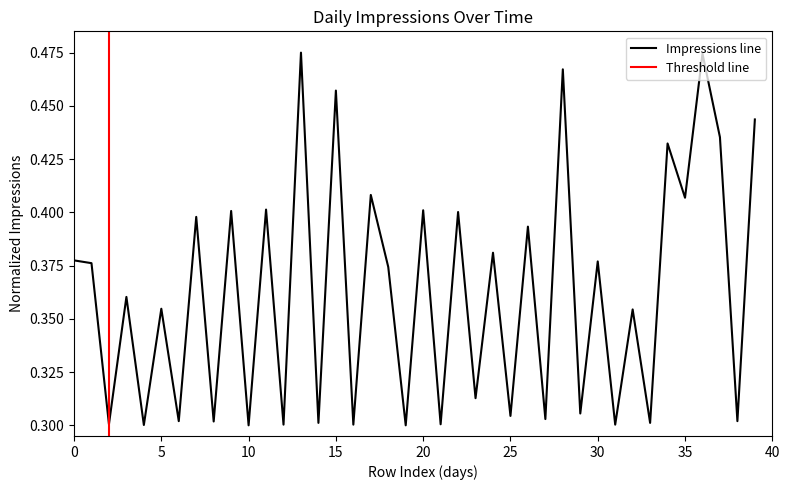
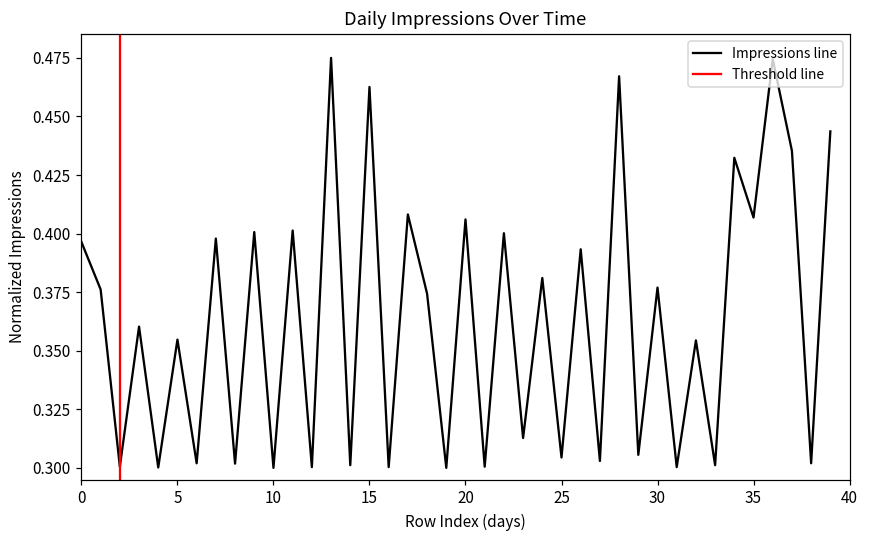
0: 0.377 -> 0.396
15: 0.457 -> 0.463
20: 0.401 -> 0.406
